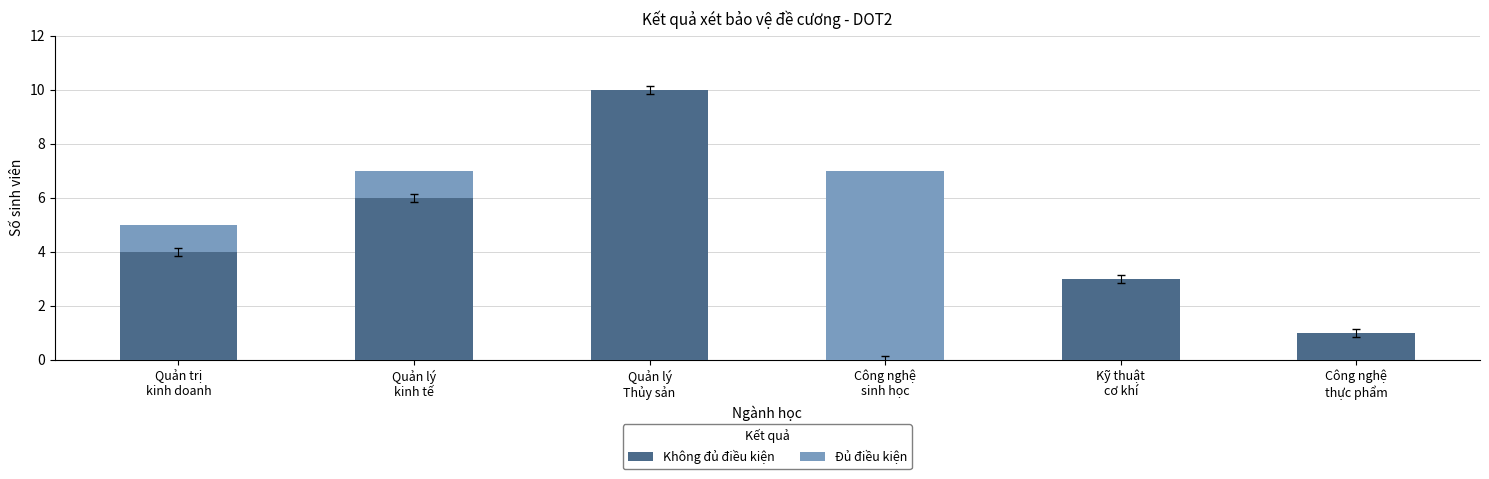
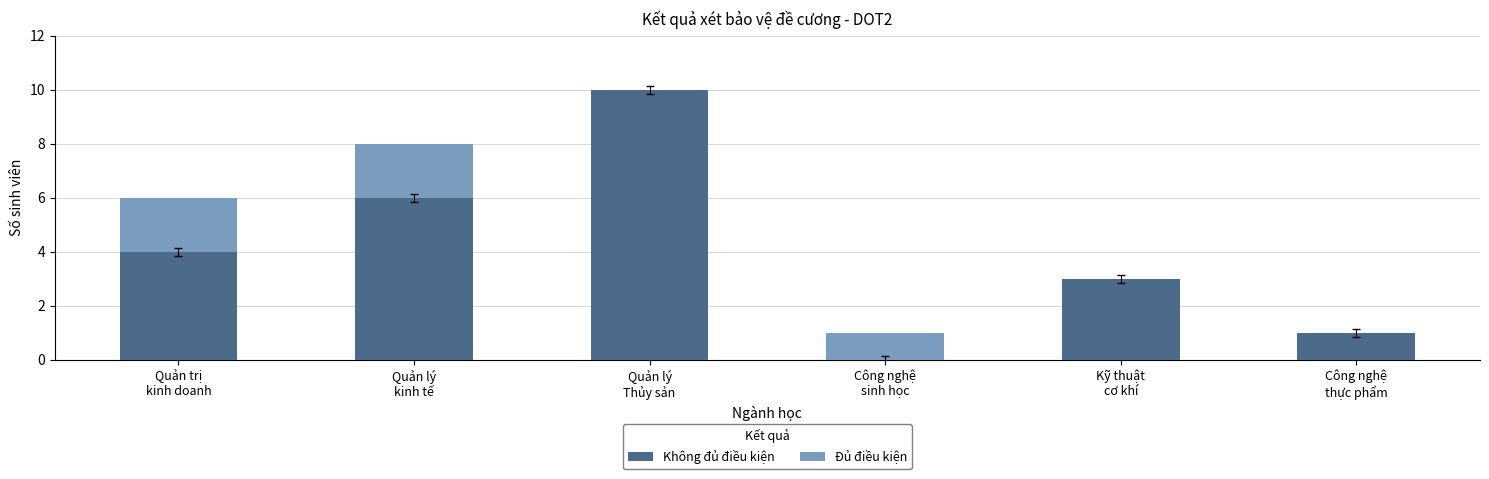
Đủ điều kiện, Quản trị kinh doanh: 1 -> 2
Đủ điều kiện, Quản lý kinh tế: 1 -> 2
Đủ điều kiện, Công nghệ sinh học: 7 -> 1
